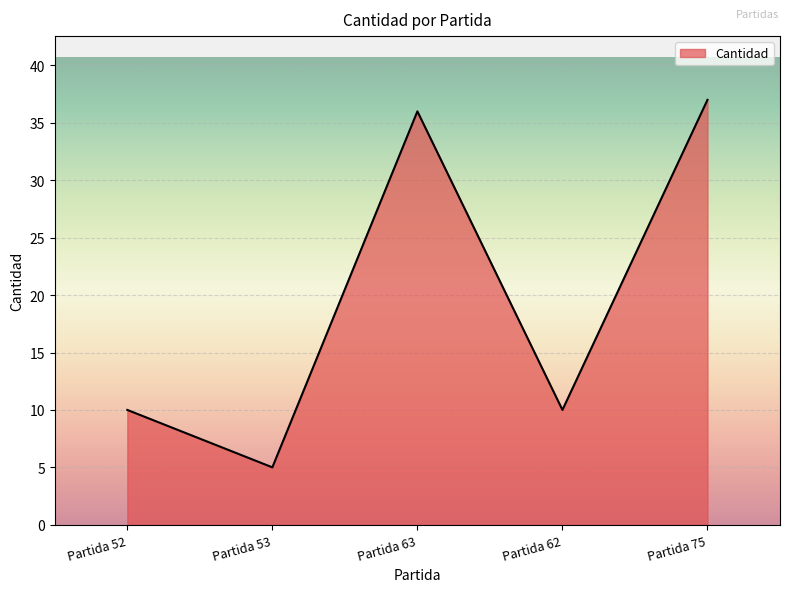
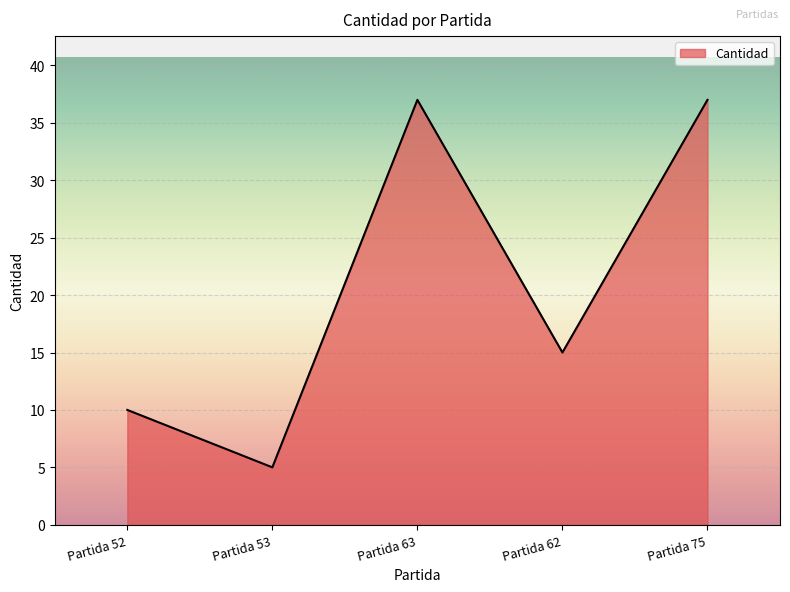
Partida 63: 36 -> 37
Partida 62: 10 -> 15
